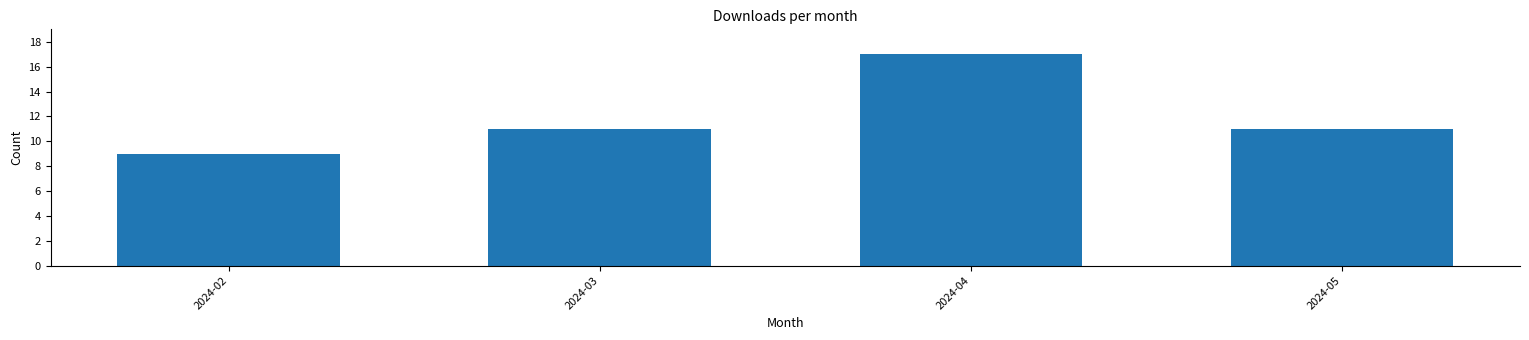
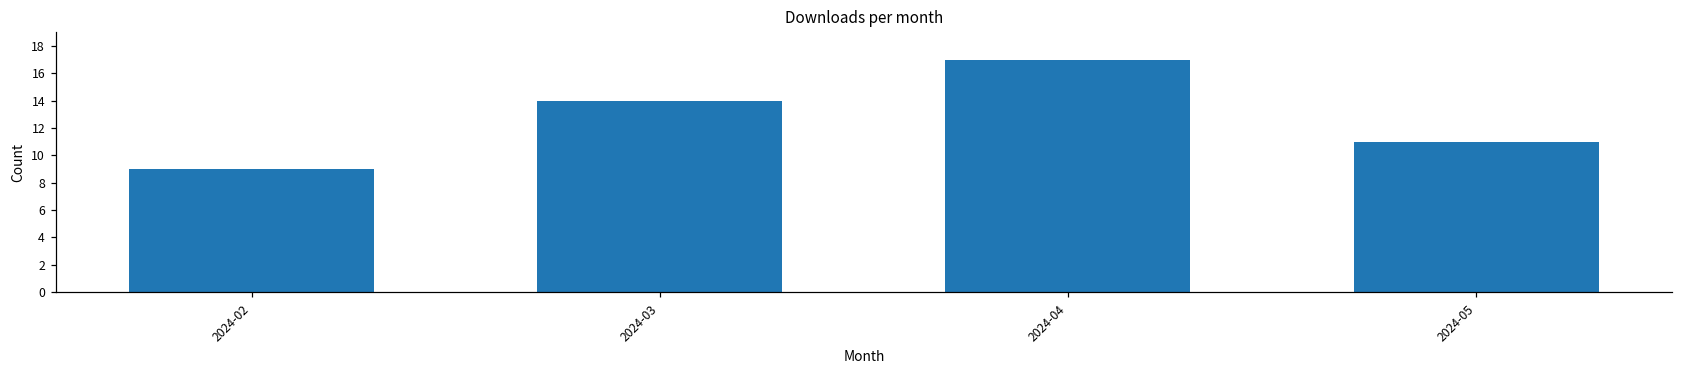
2024-03: 11 -> 14
